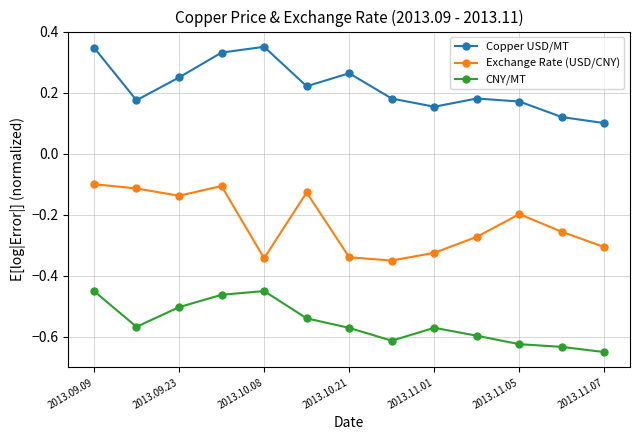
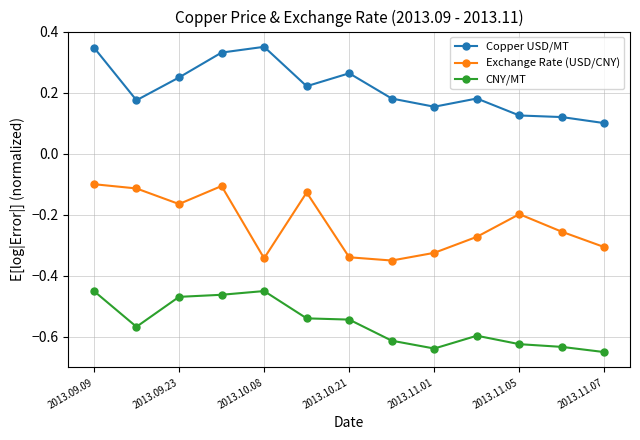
Exchange Rate (USD/CNY), 2013.09.23: -0.14 -> -0.16
CNY/MT, 2013.09.23: -0.50 -> -0.47
CNY/MT, 2013.10.21: -0.57 -> -0.54
CNY/MT, 2013.11.01: -0.57 -> -0.64
Copper USD/MT, 2013.11.05: 0.17 -> 0.13
